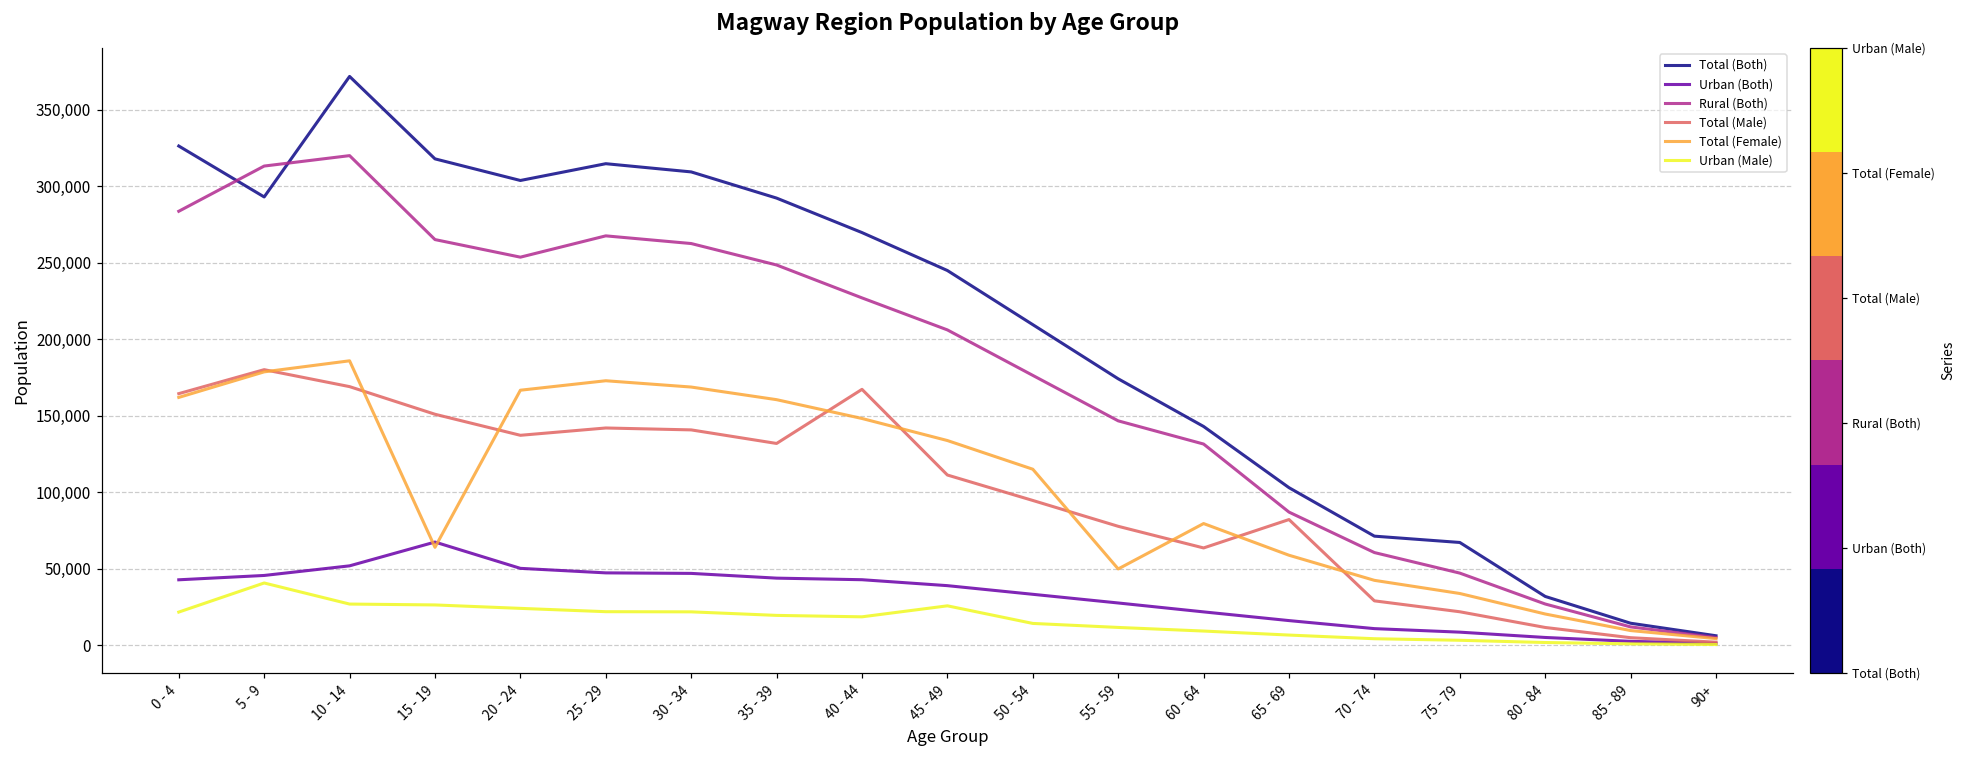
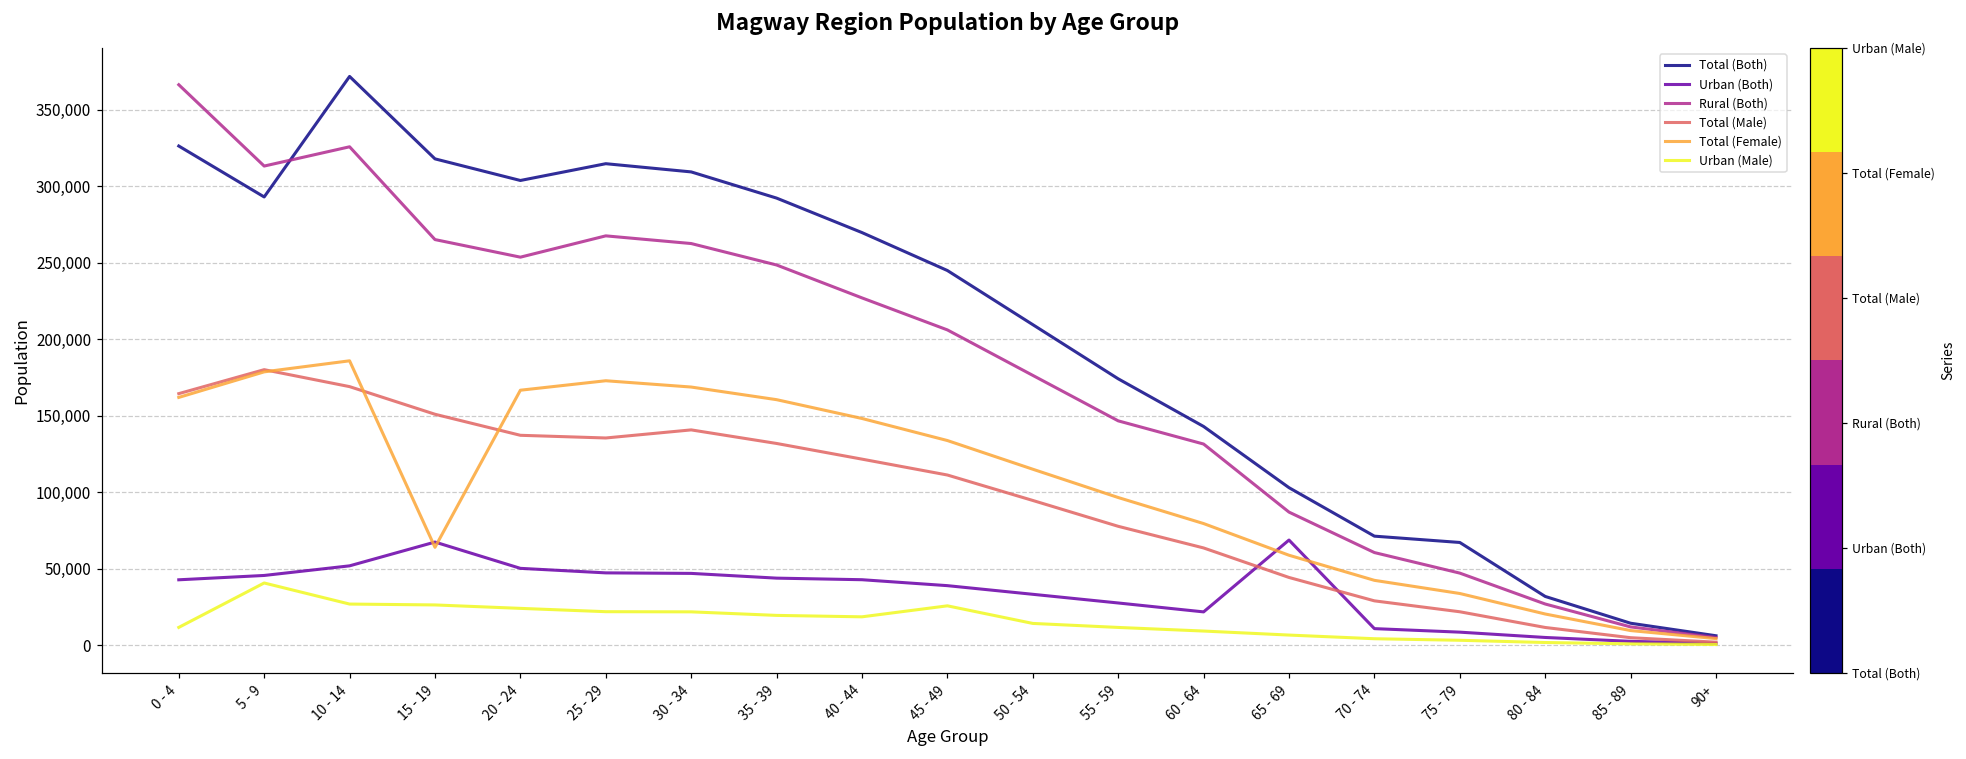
Rural (Both), 0 - 4: 284,000 -> 366,000
Urban (Male), 0 - 4: 22,000 -> 12,000
Rural (Both), 10 - 14: 320,000 -> 326,000
Total (Male), 25 - 29: 142,000 -> 135,000
Total (Male), 40 - 44: 167,000 -> 122,000
Total (Female), 55 - 59: 50,000 -> 96,000
Urban (Both), 65 - 69: 16,000 -> 69,000
Total (Male), 65 - 69: 82,000 -> 44,000
